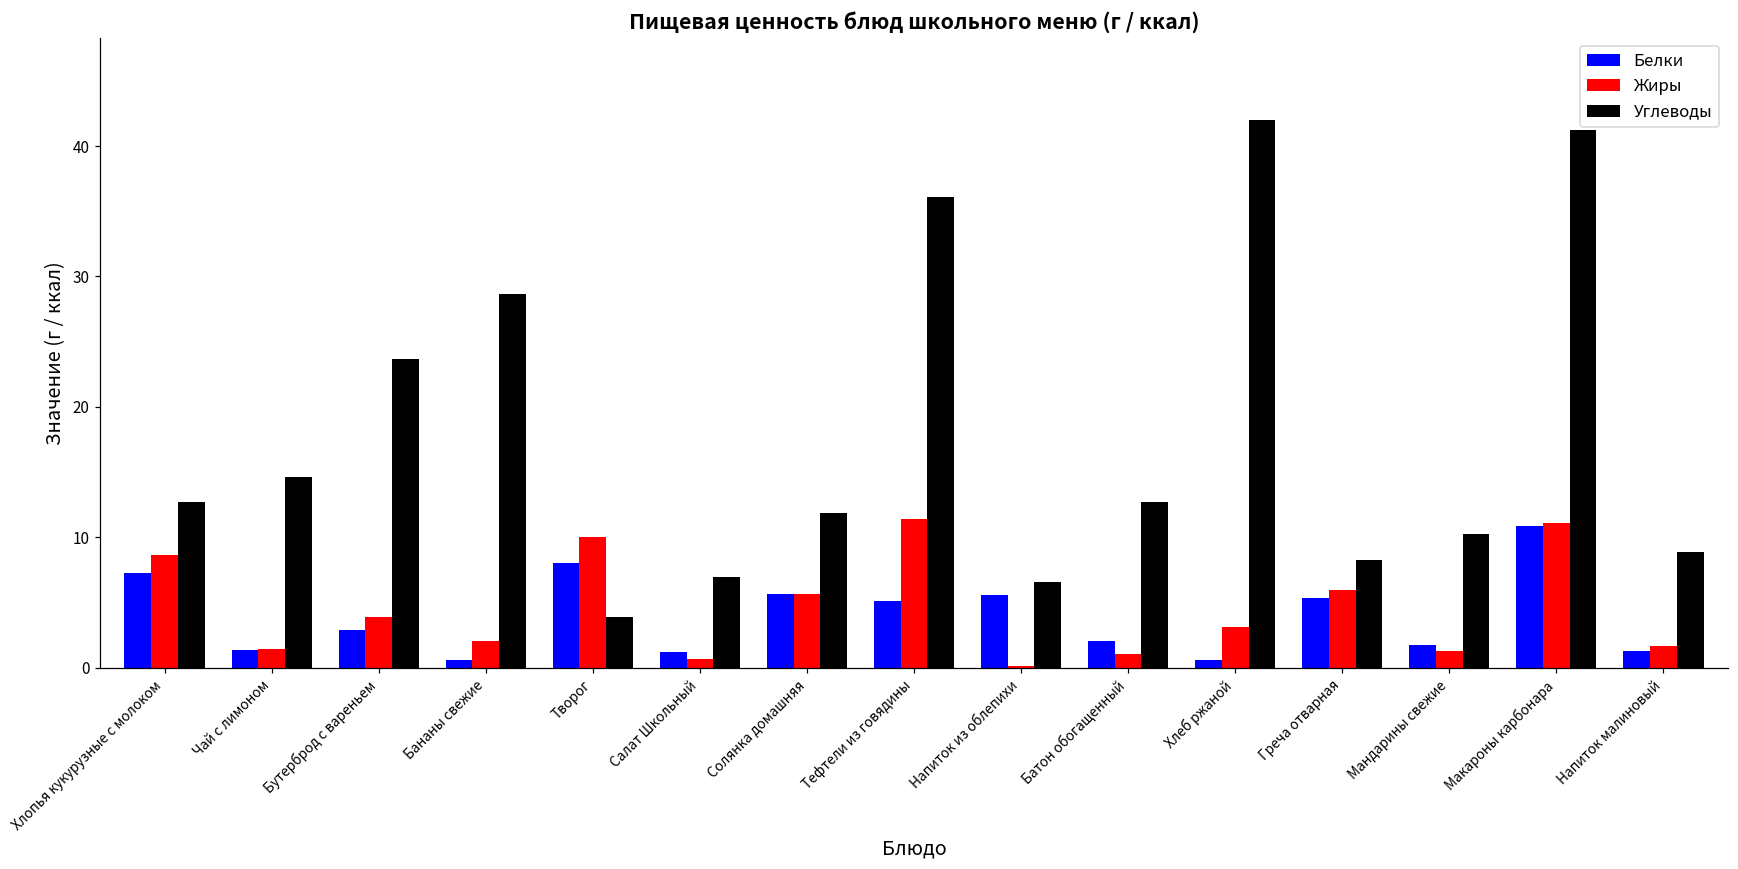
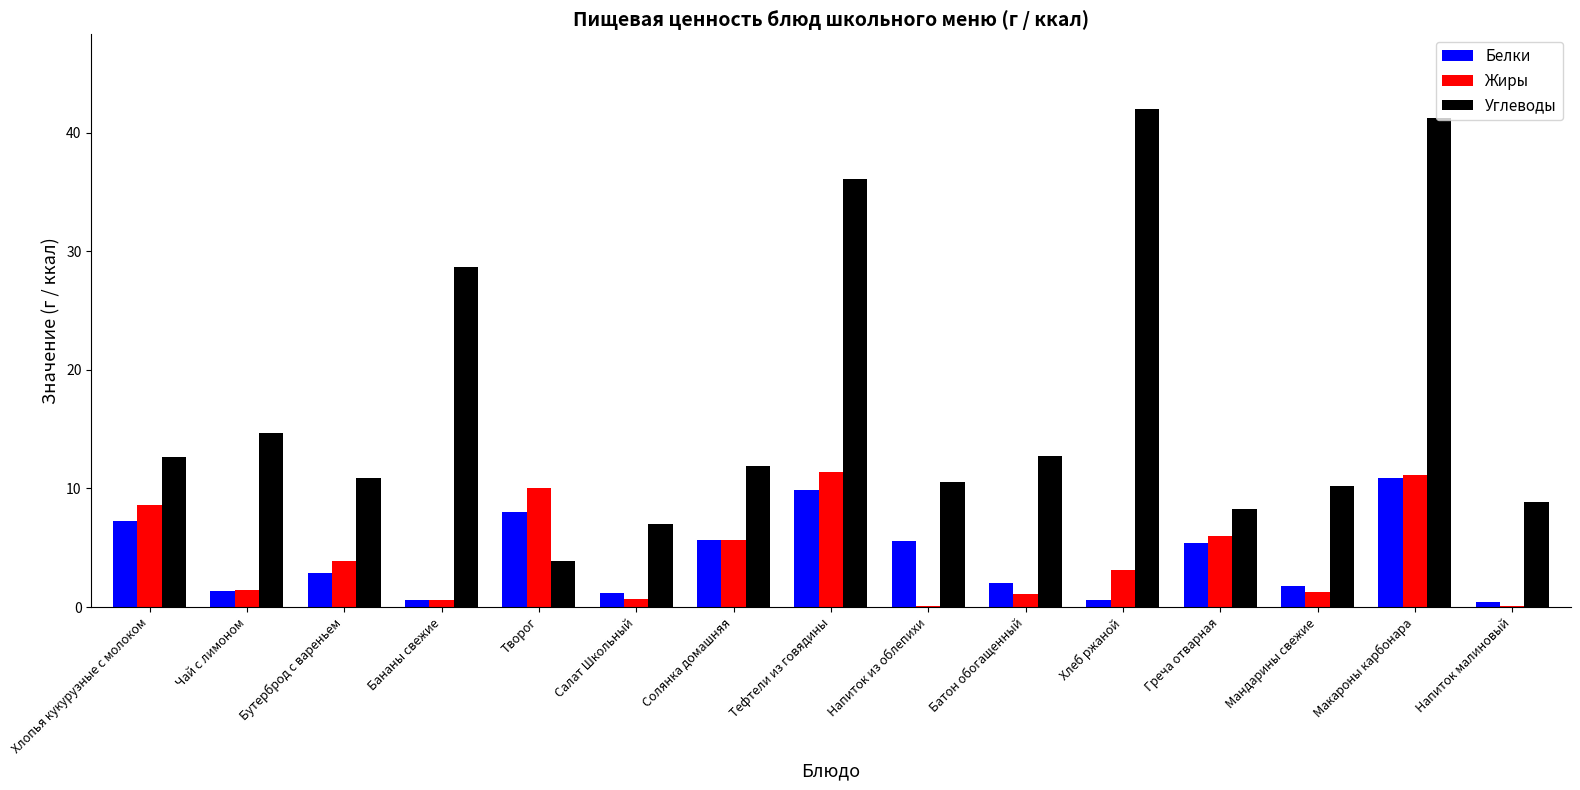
Углеводы, Бутерброд с вареньем: 23.7 -> 10.9
Жиры, Бананы свежие: 2.1 -> 0.6
Белки, Тефтели из говядины: 5.1 -> 9.9
Углеводы, Напиток из облепихи: 6.6 -> 10.6
Белки, Напиток малиновый: 1.3 -> 0.4
Жиры, Напиток малиновый: 1.7 -> 0.1
